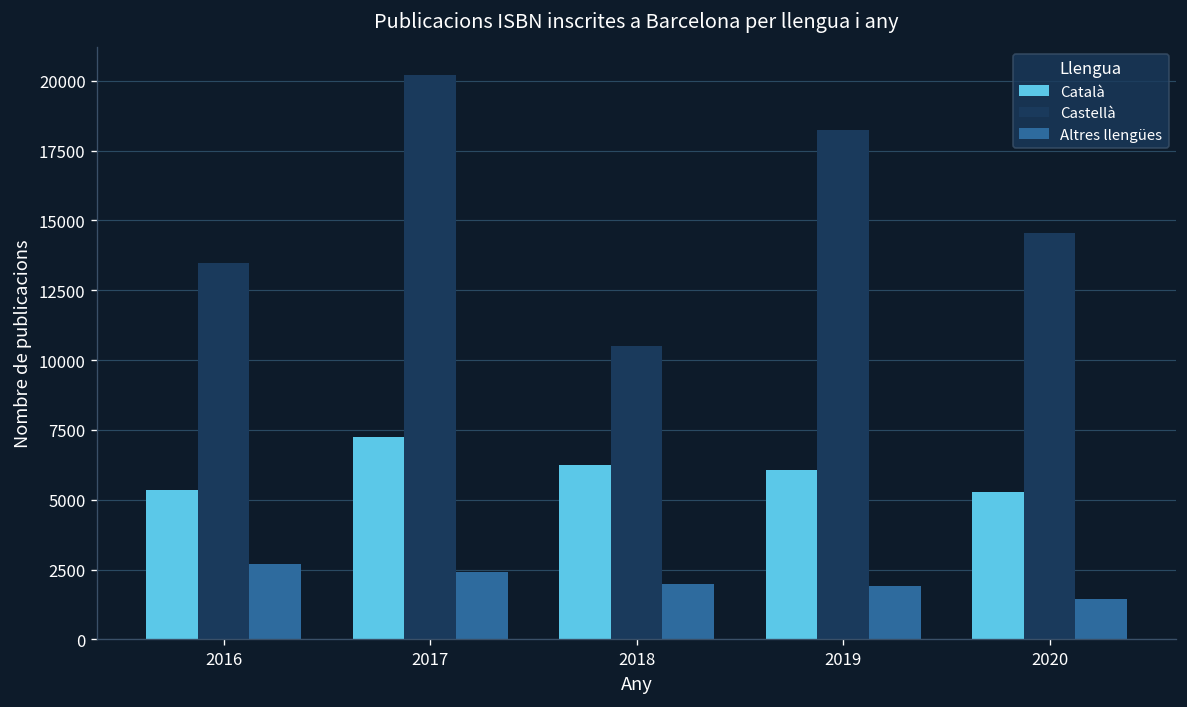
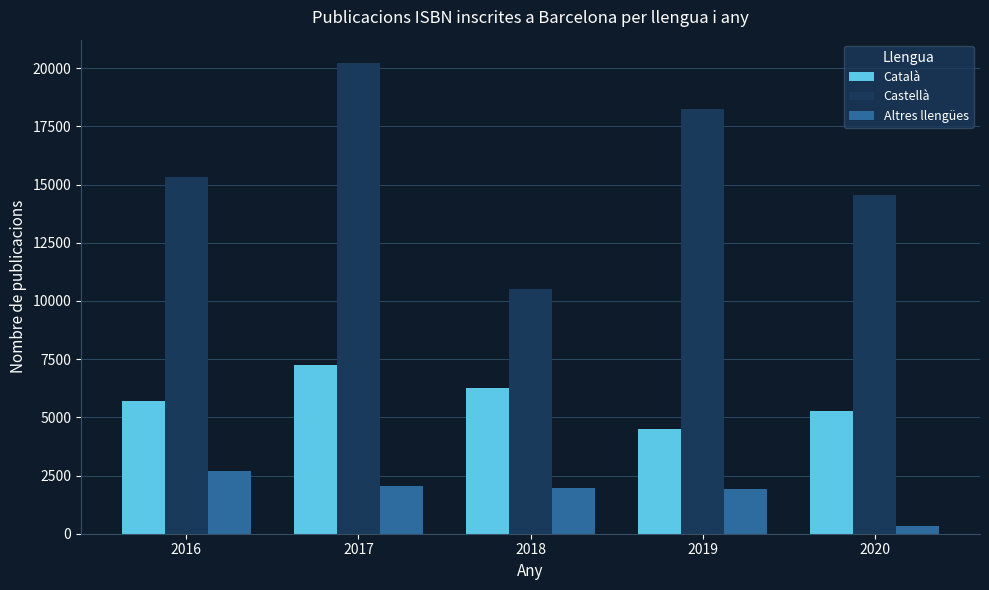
Català, 2016: 5400 -> 5700
Castellà, 2016: 13500 -> 15300
Altres llengües, 2017: 2400 -> 2000
Català, 2019: 6100 -> 4500
Altres llengües, 2020: 1400 -> 300
